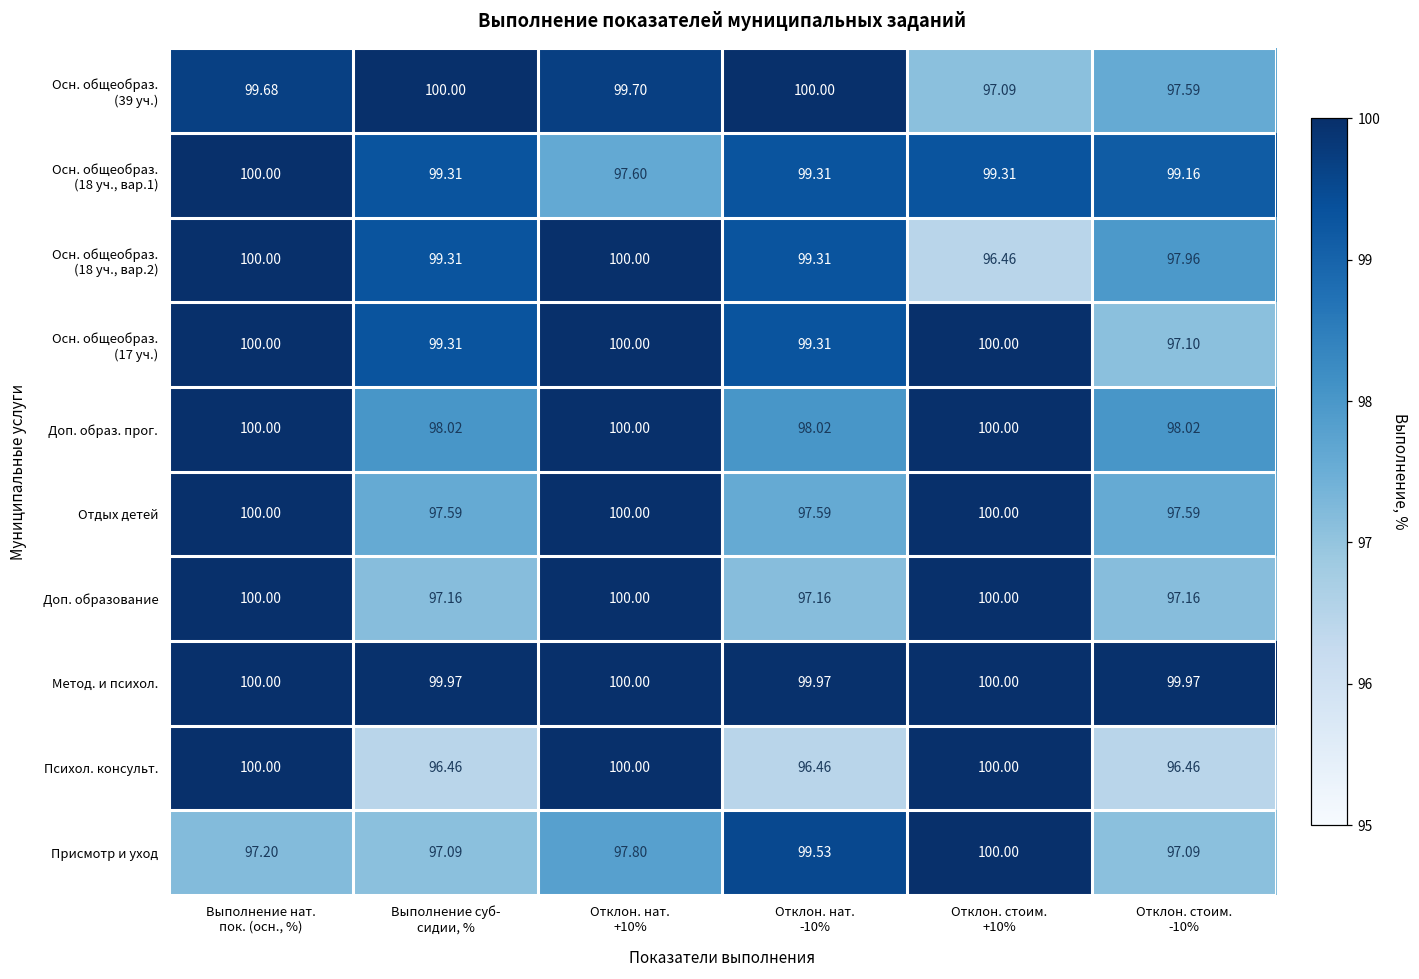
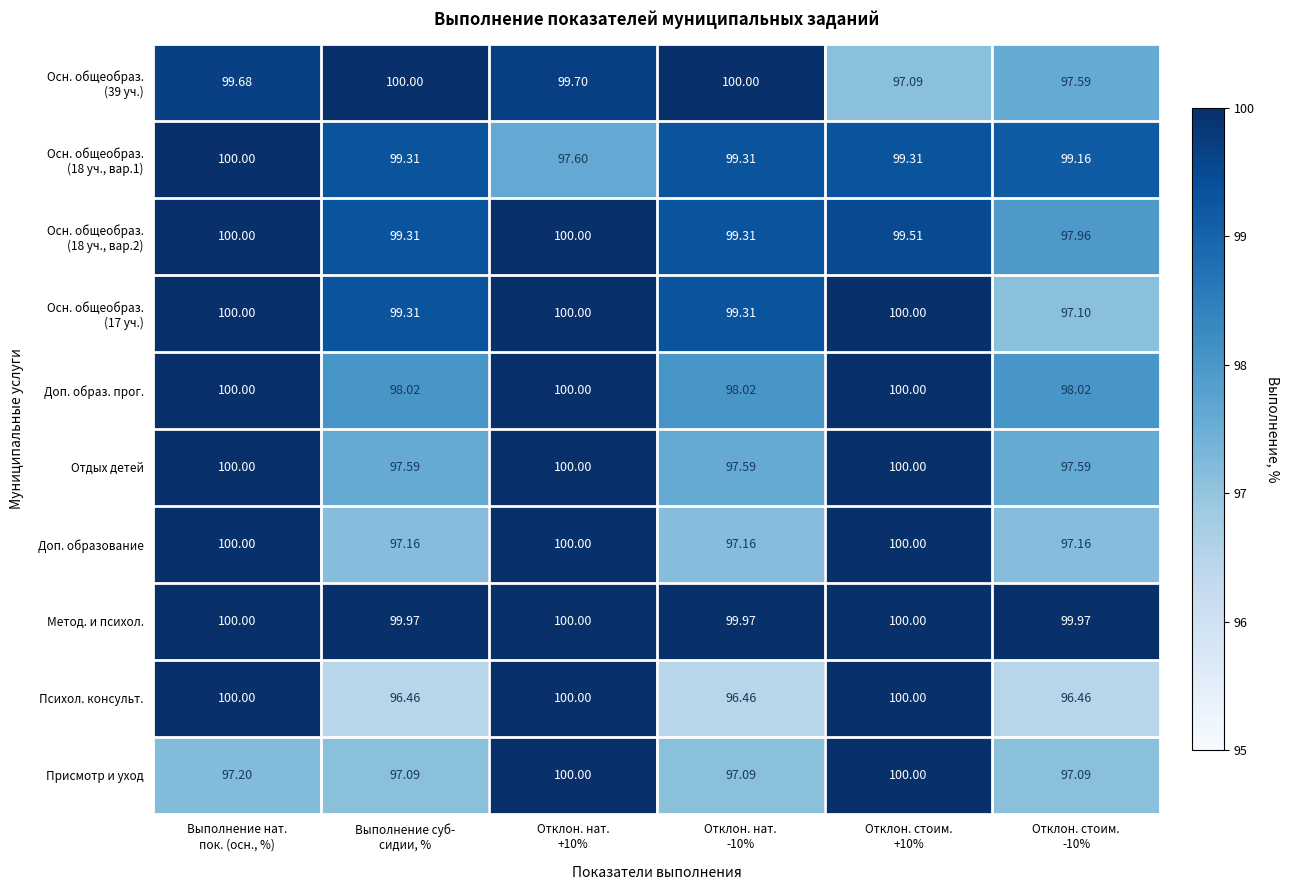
Осн. общеобраз. (18 уч., вар.2), Отклон. стоим. +10%: 96.46 -> 99.51
Присмотр и уход, Отклон. нат. +10%: 97.80 -> 100.00
Присмотр и уход, Отклон. нат. -10%: 99.53 -> 97.09
